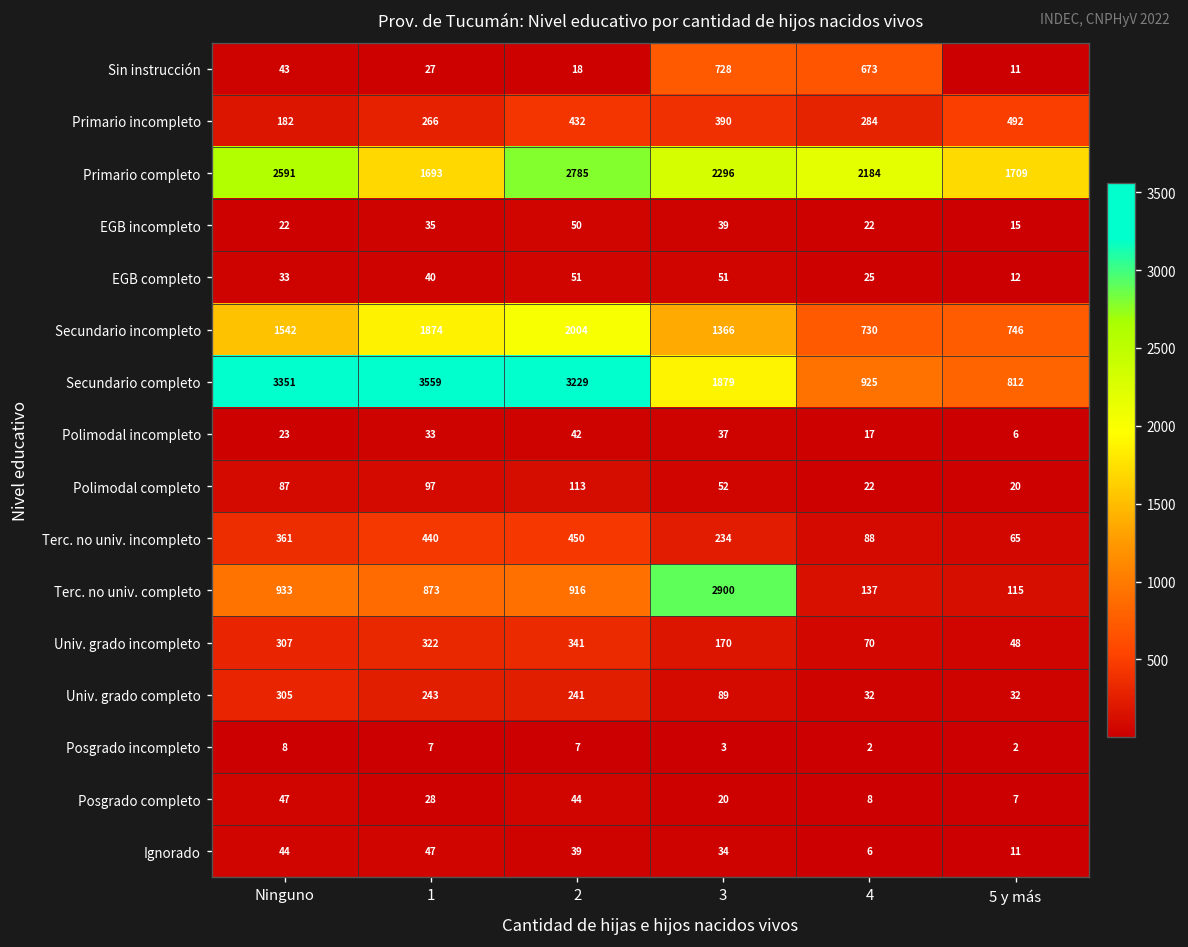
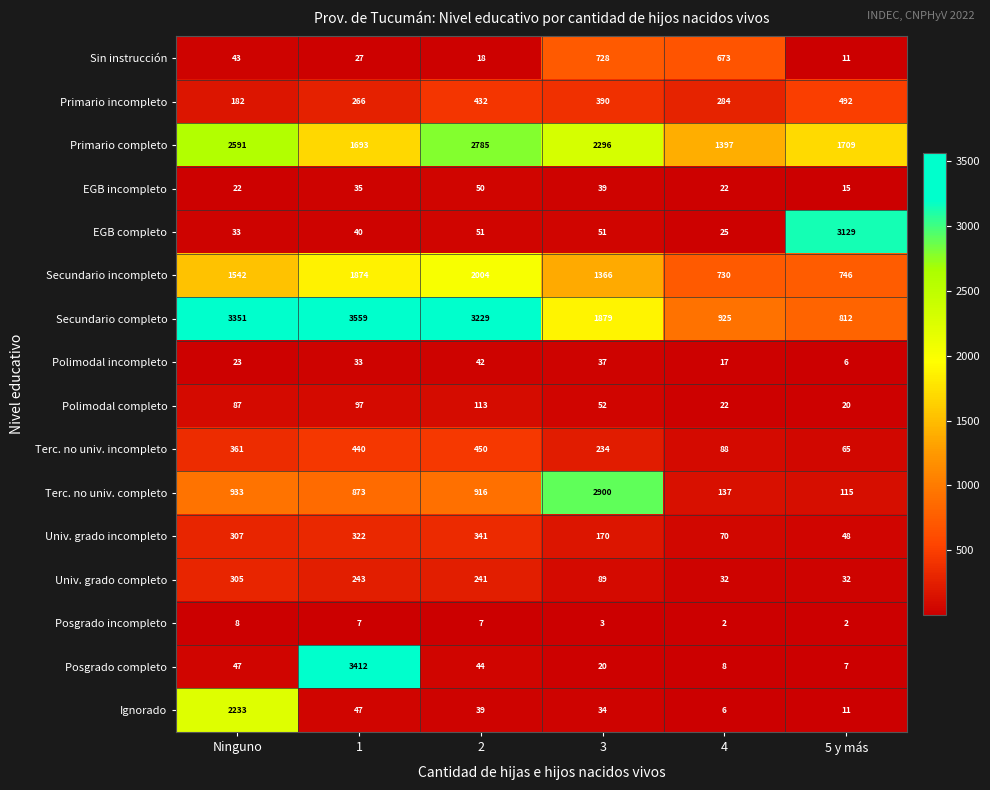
Primario completo, 4: 2184 -> 1397
EGB completo, 5 y más: 12 -> 3129
Posgrado completo, 1: 28 -> 3412
Ignorado, Ninguno: 44 -> 2233
